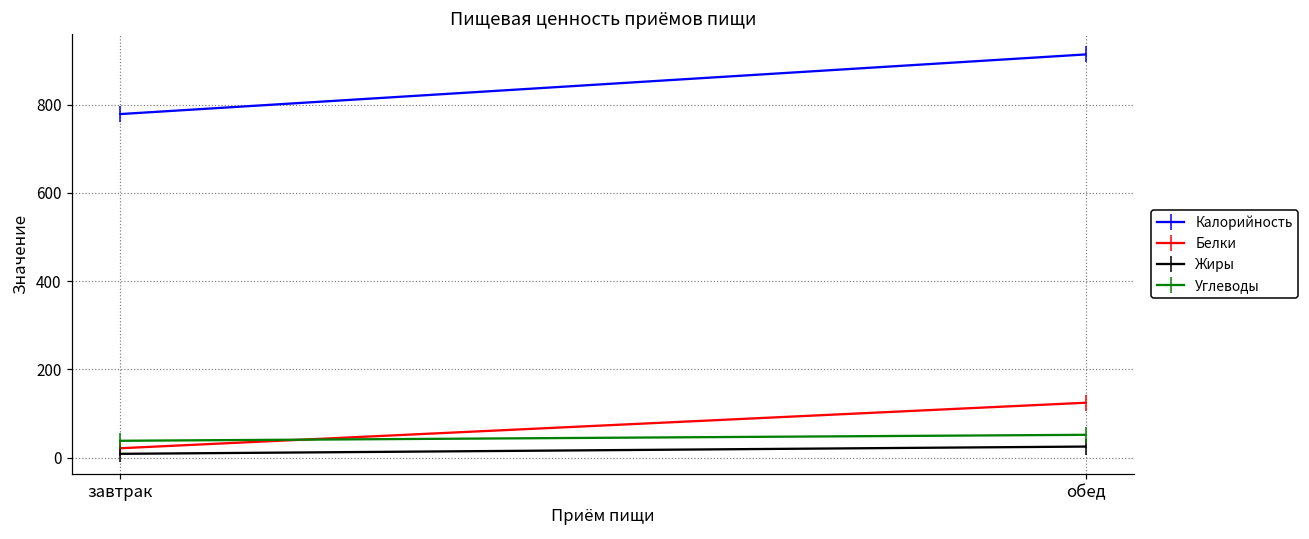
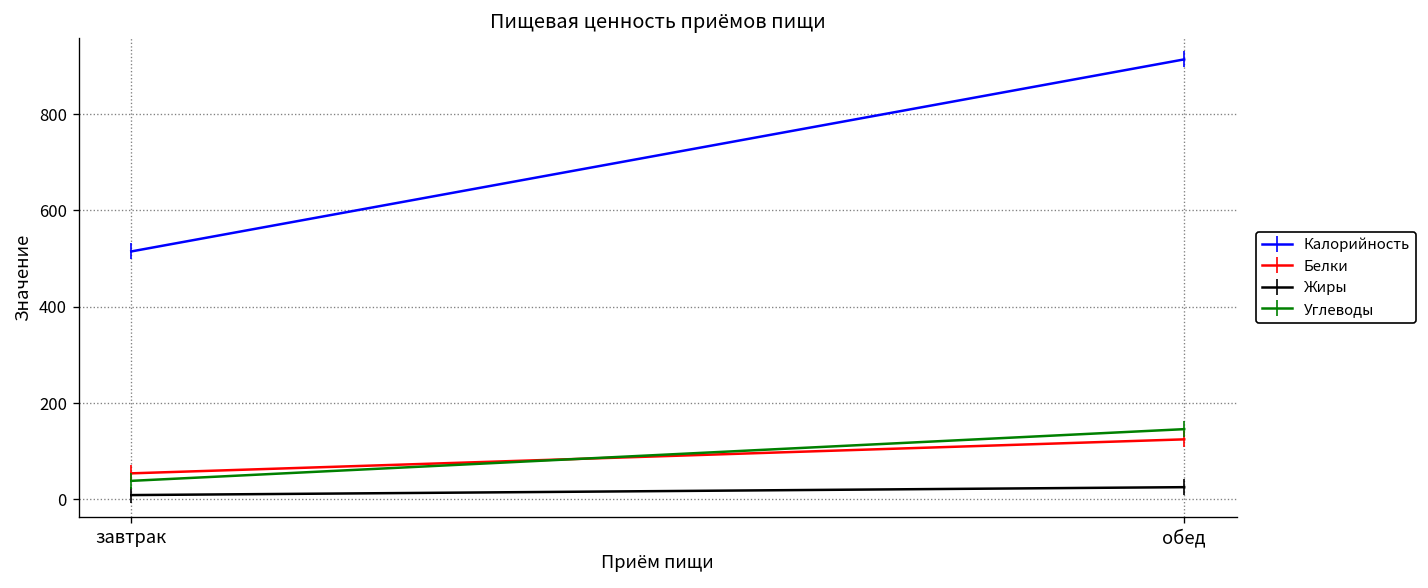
Калорийность, завтрак: 780 -> 510
Белки, завтрак: 20 -> 50
Углеводы, обед: 50 -> 150
